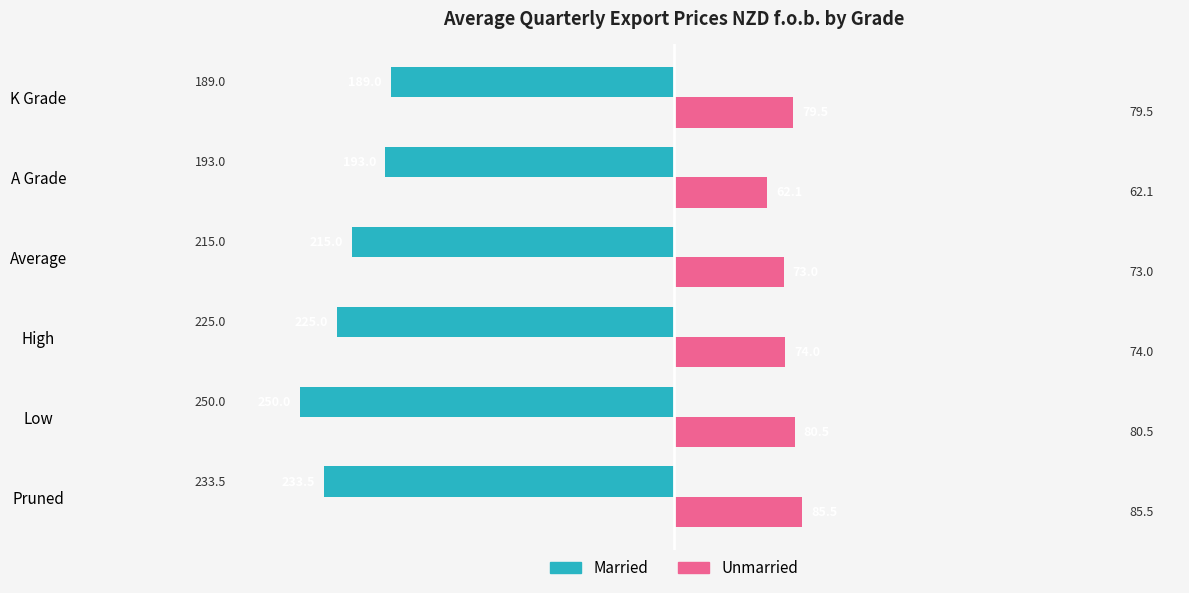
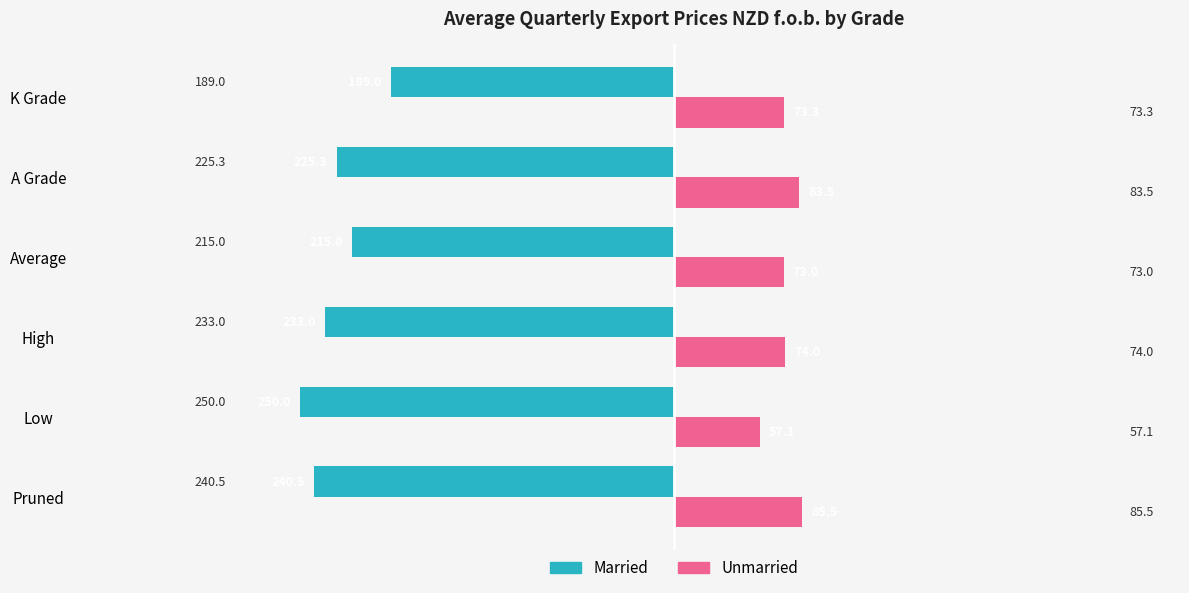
Unmarried, K Grade: 79.5 -> 73.3
Married, A Grade: 193.0 -> 225.3
Unmarried, A Grade: 62.1 -> 83.5
Married, High: 225.0 -> 233.0
Unmarried, Low: 80.5 -> 57.1
Married, Pruned: 233.5 -> 240.5
